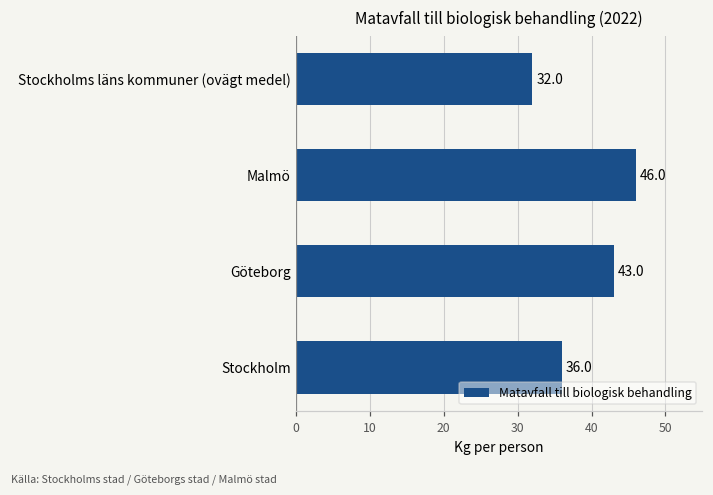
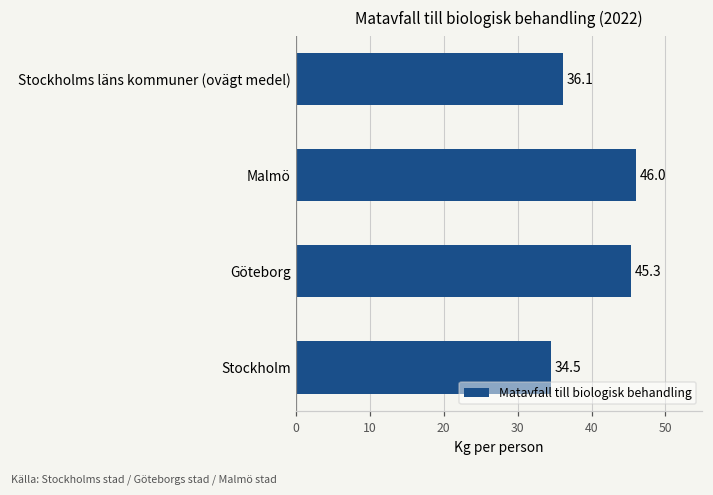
Stockholms läns kommuner (ovägt medel): 32.0 -> 36.1
Göteborg: 43.0 -> 45.3
Stockholm: 36.0 -> 34.5
